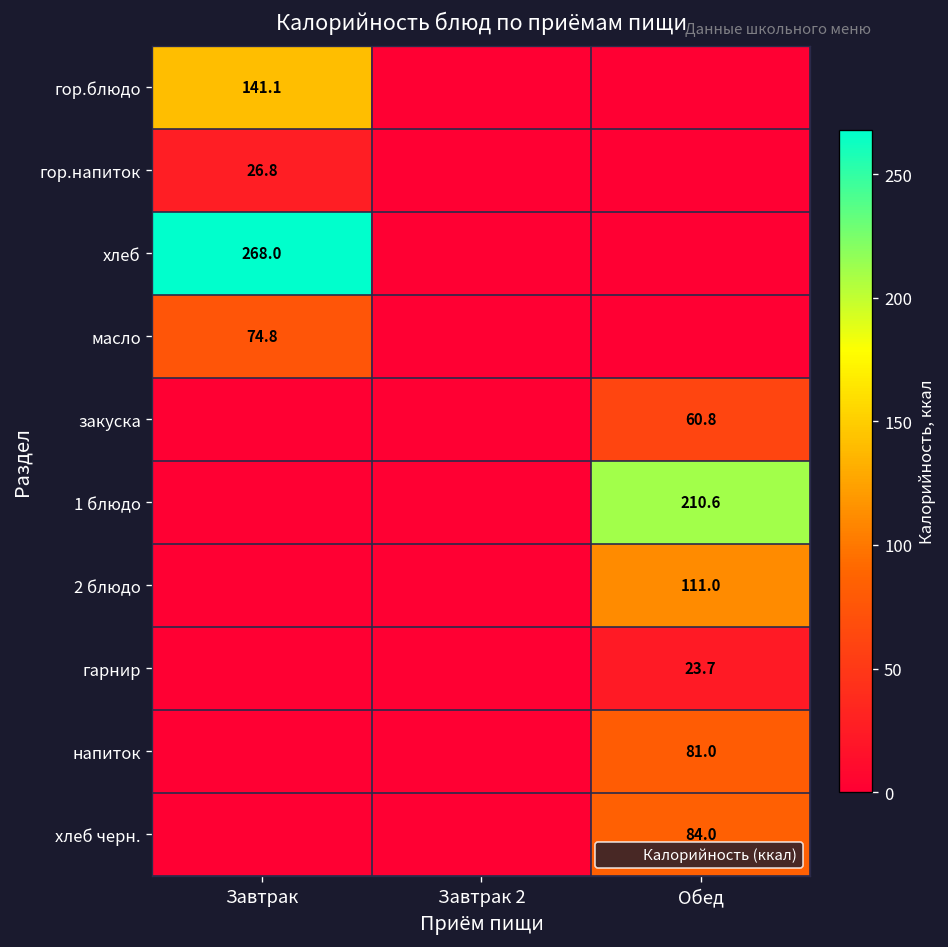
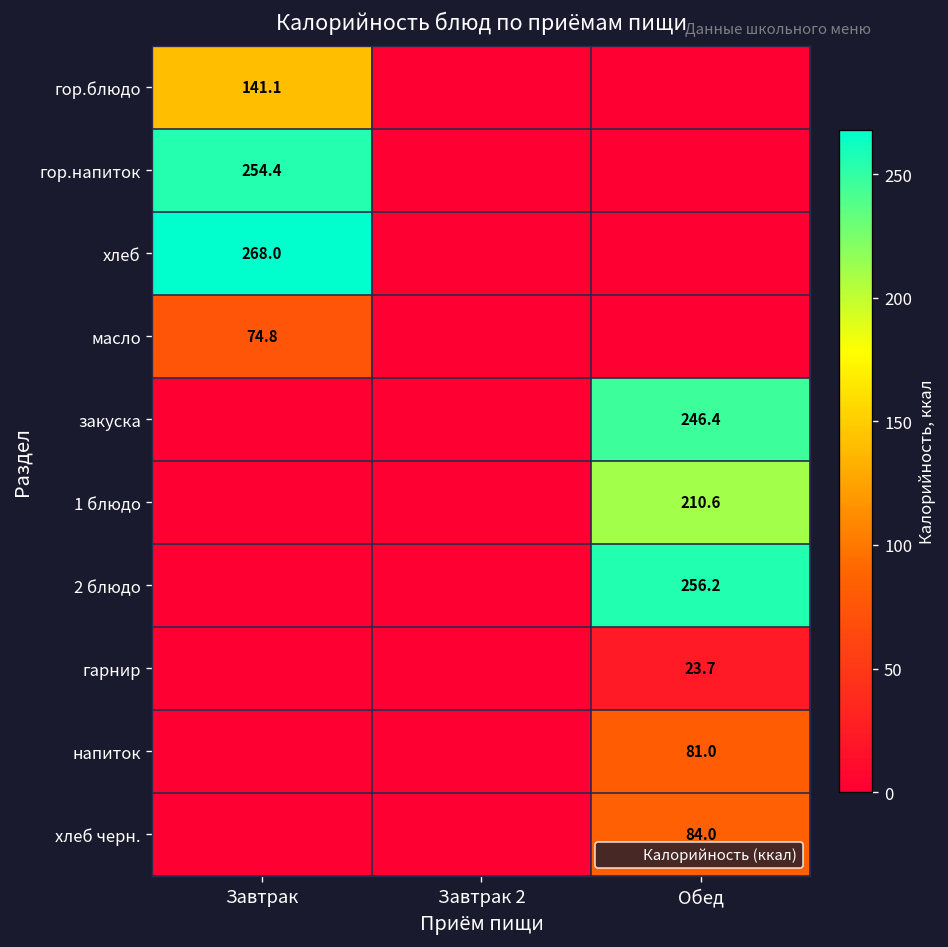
гор.напиток, Завтрак: 26.8 -> 254.4
закуска, Обед: 60.8 -> 246.4
2 блюдо, Обед: 111.0 -> 256.2
